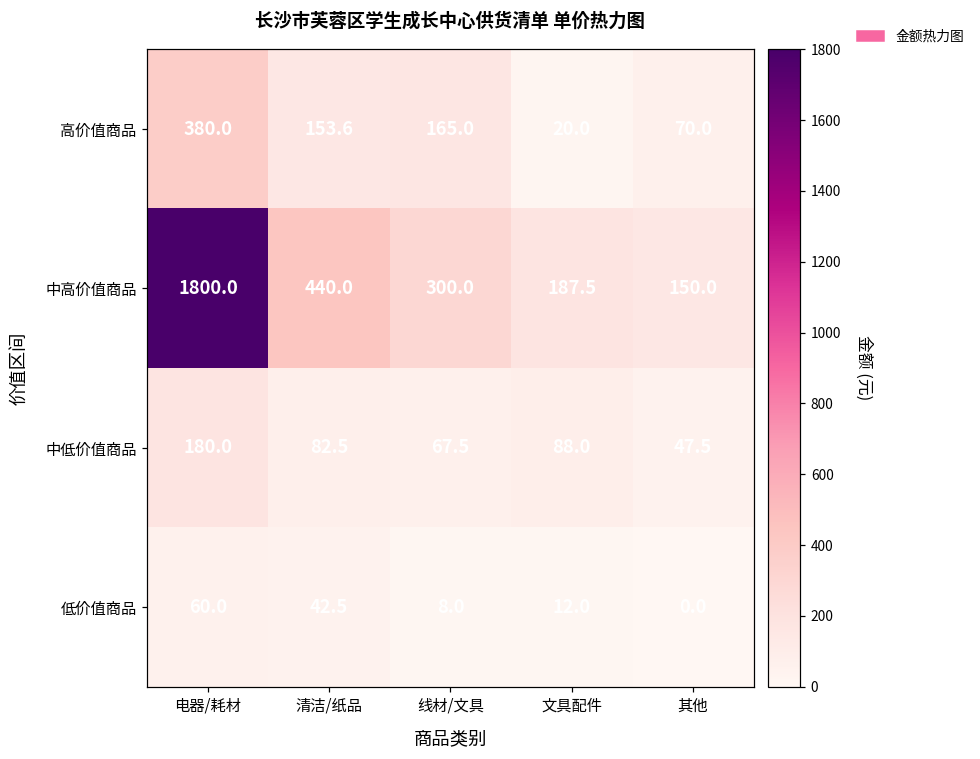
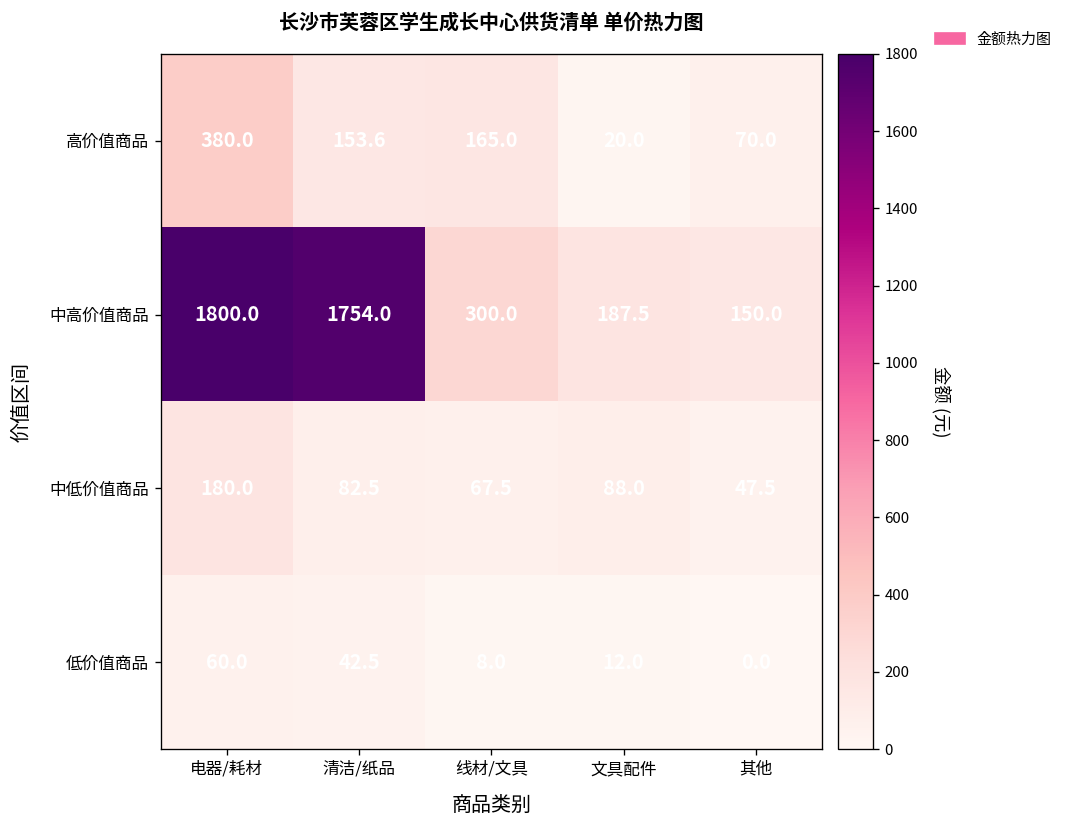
中高价值商品, 清洁/纸品: 440.0 -> 1754.0
